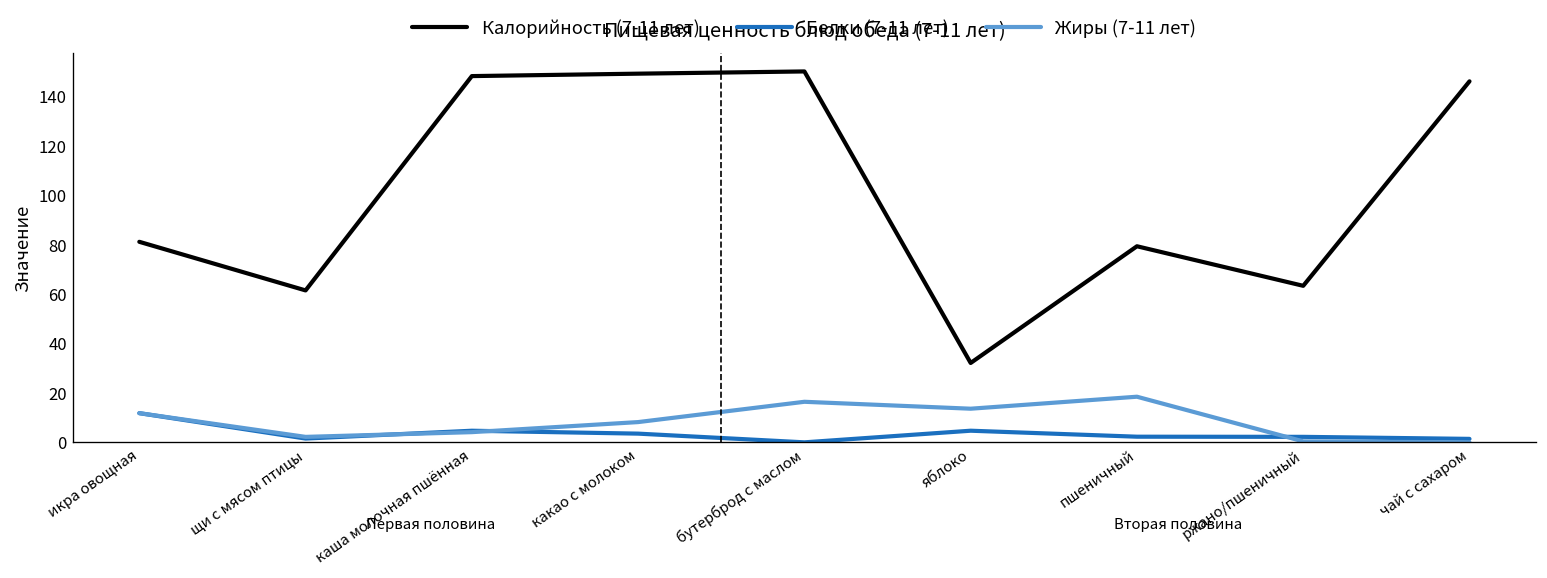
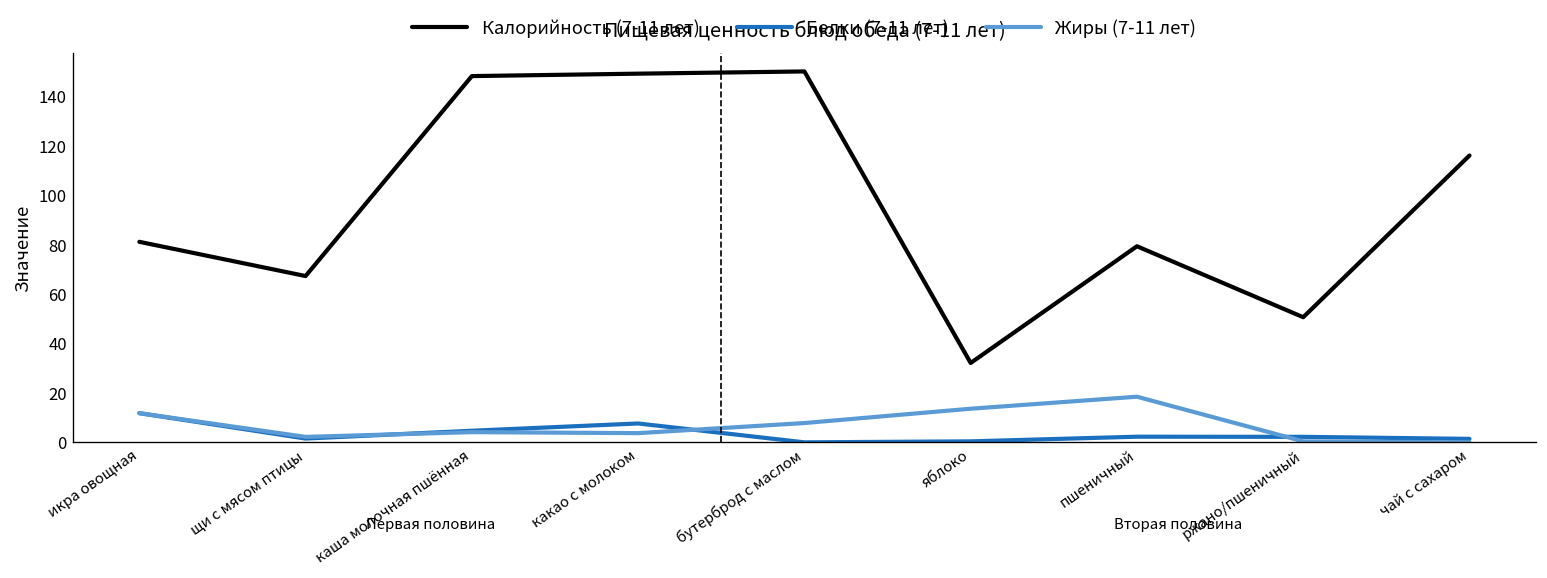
Калорийность (7-11 лет), щи с мясом птицы: 61 -> 67
Белки (7-11 лет), какао с молоком: 4 -> 8
Жиры (7-11 лет), какао с молоком: 8 -> 4
Жиры (7-11 лет), бутерброд с маслом: 16 -> 8
Белки (7-11 лет), яблоко: 5 -> 0
Калорийность (7-11 лет), ржано/пшеничный: 63 -> 51
Калорийность (7-11 лет), чай с сахаром: 146 -> 116
